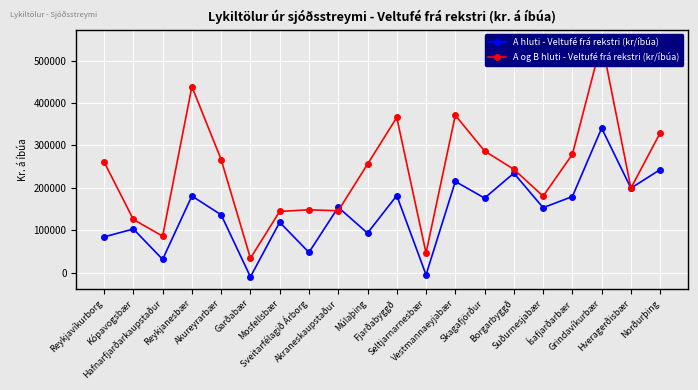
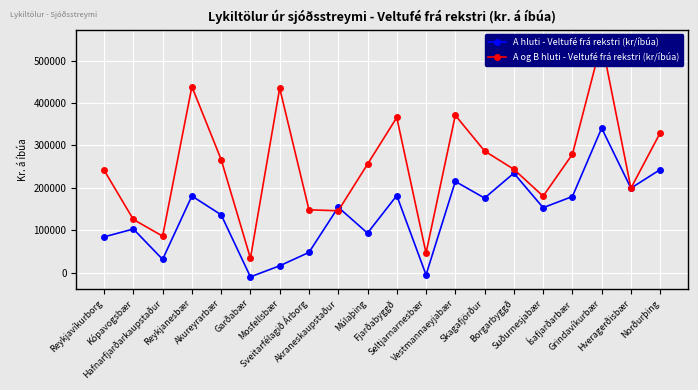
A og B hluti - Veltufé frá rekstri (kr/íbúa), Reykjavíkurborg: 260000 -> 240000
A hluti - Veltufé frá rekstri (kr/íbúa), Mosfellsbær: 120000 -> 20000
A og B hluti - Veltufé frá rekstri (kr/íbúa), Mosfellsbær: 140000 -> 430000
